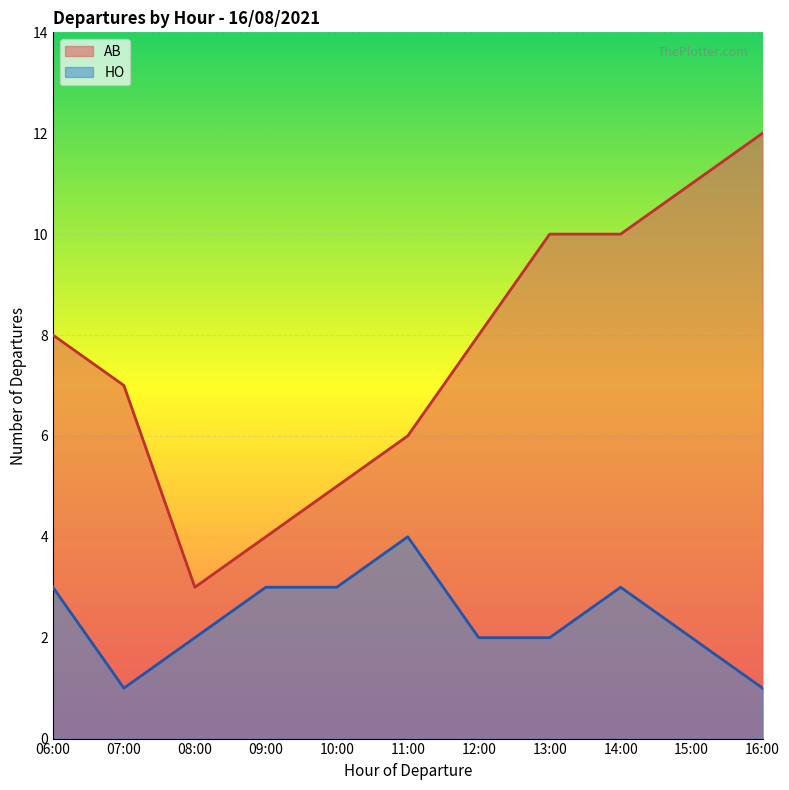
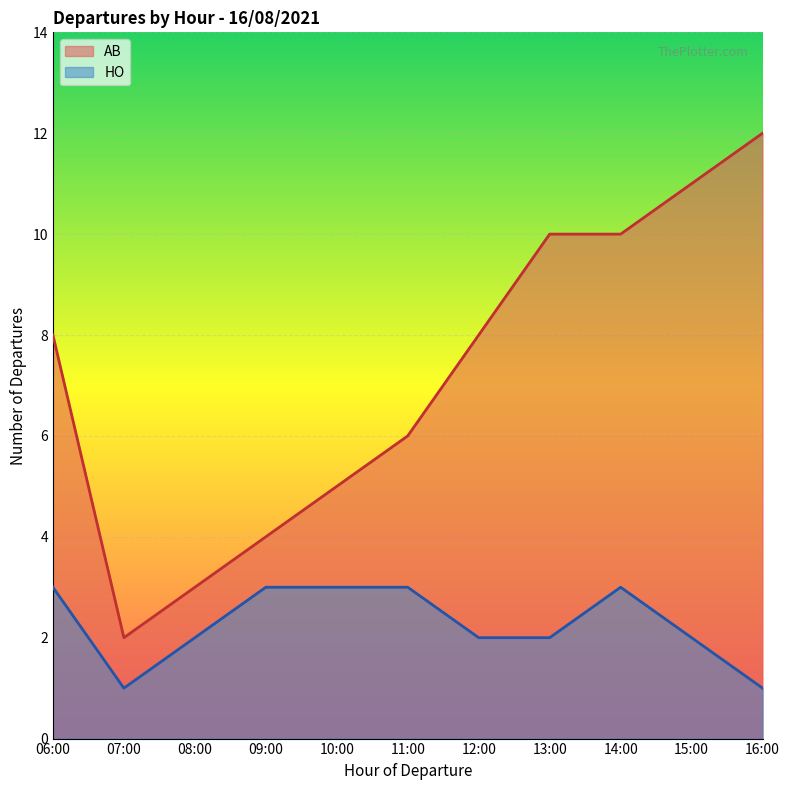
AB, 07:00: 7 -> 2
HO, 11:00: 4 -> 3
